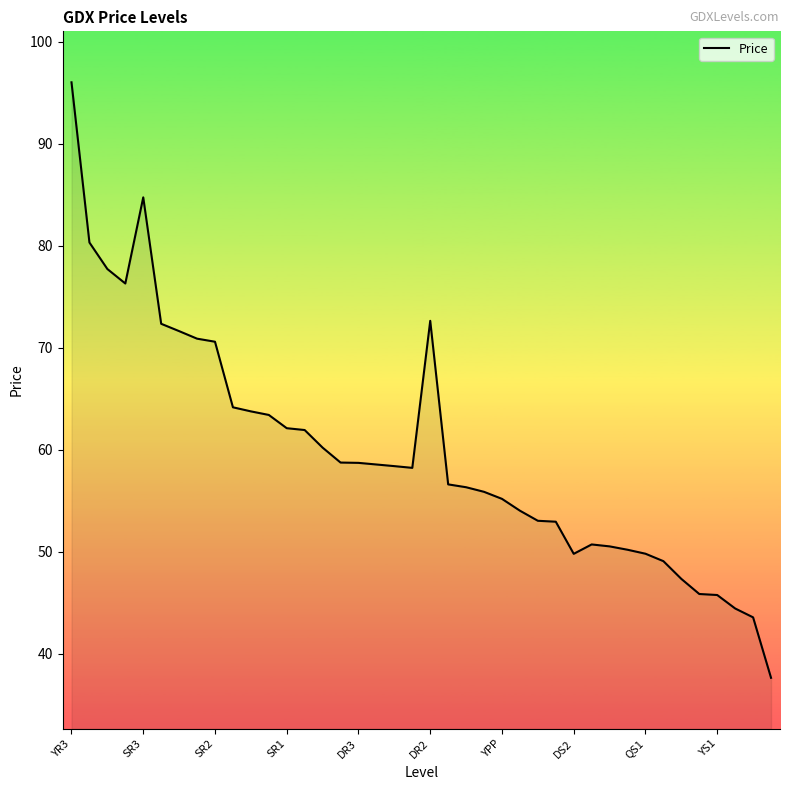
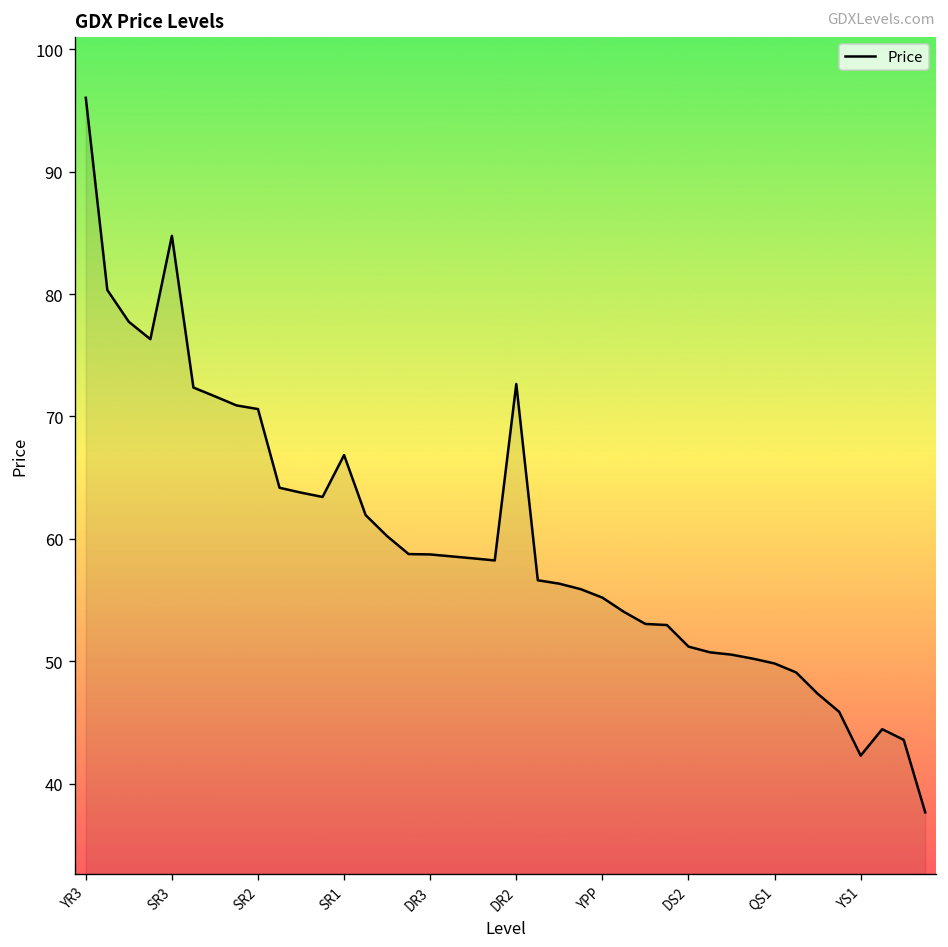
SR1: 62.1 -> 66.8
DS2: 49.8 -> 51.2
YS1: 45.8 -> 42.3
